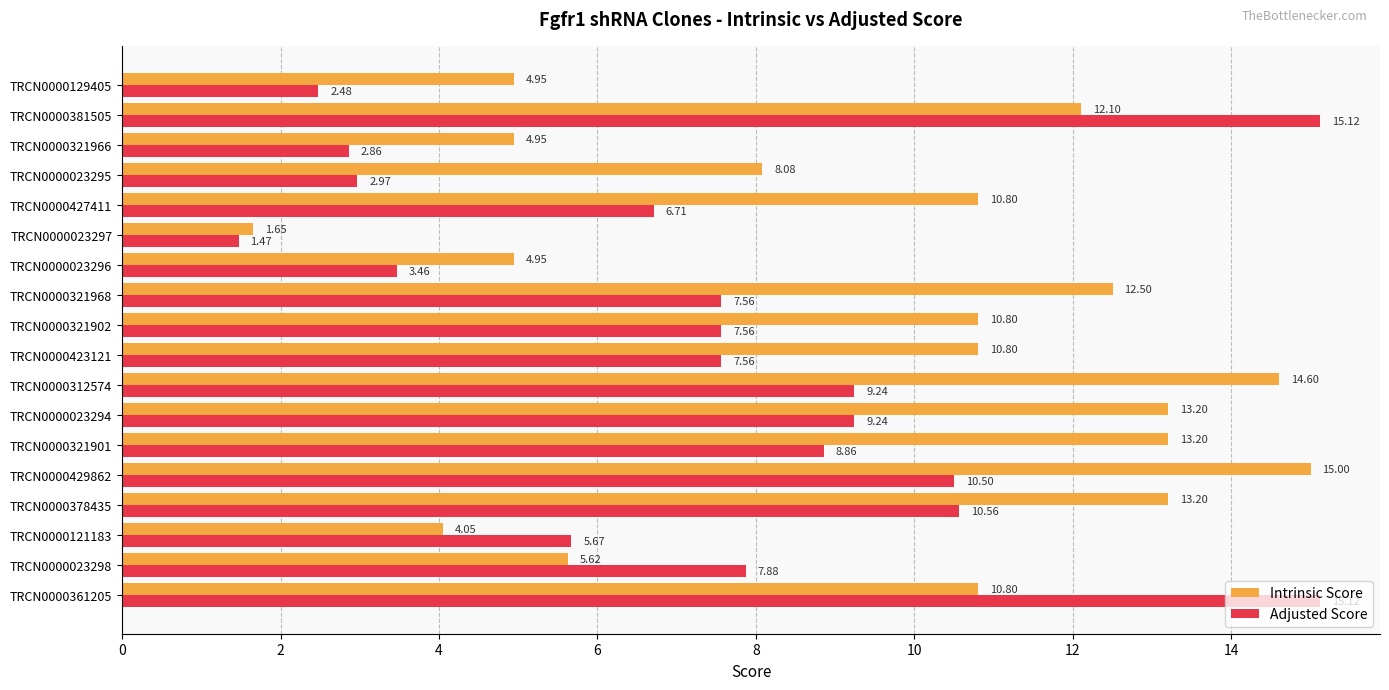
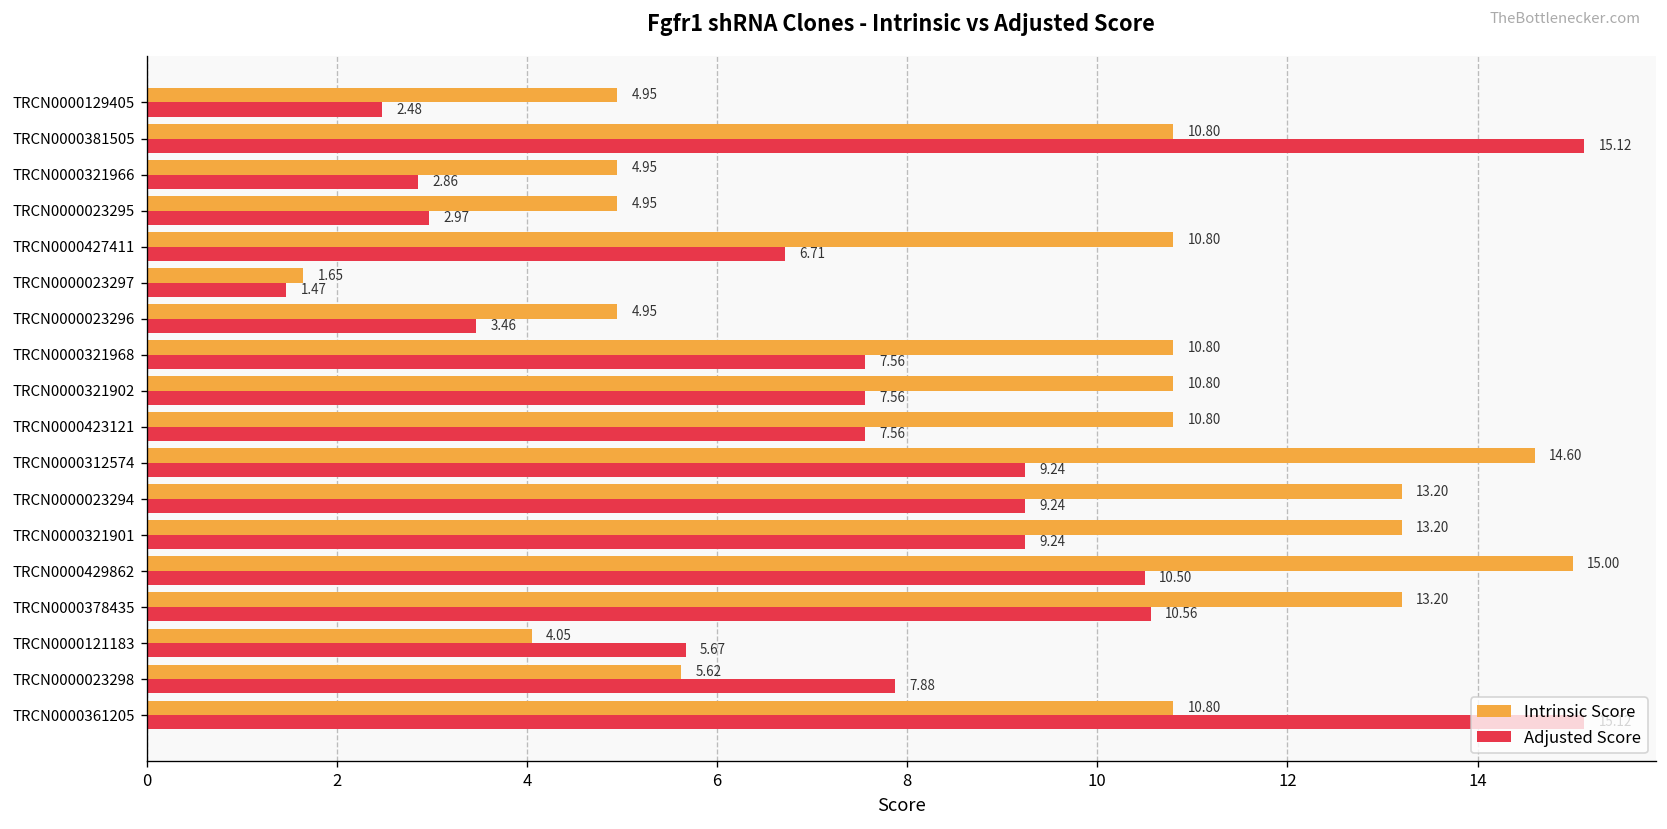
Intrinsic Score, TRCN0000381505: 12.10 -> 10.80
Intrinsic Score, TRCN0000023295: 8.08 -> 4.95
Intrinsic Score, TRCN0000321968: 12.50 -> 10.80
Adjusted Score, TRCN0000321901: 8.86 -> 9.24
